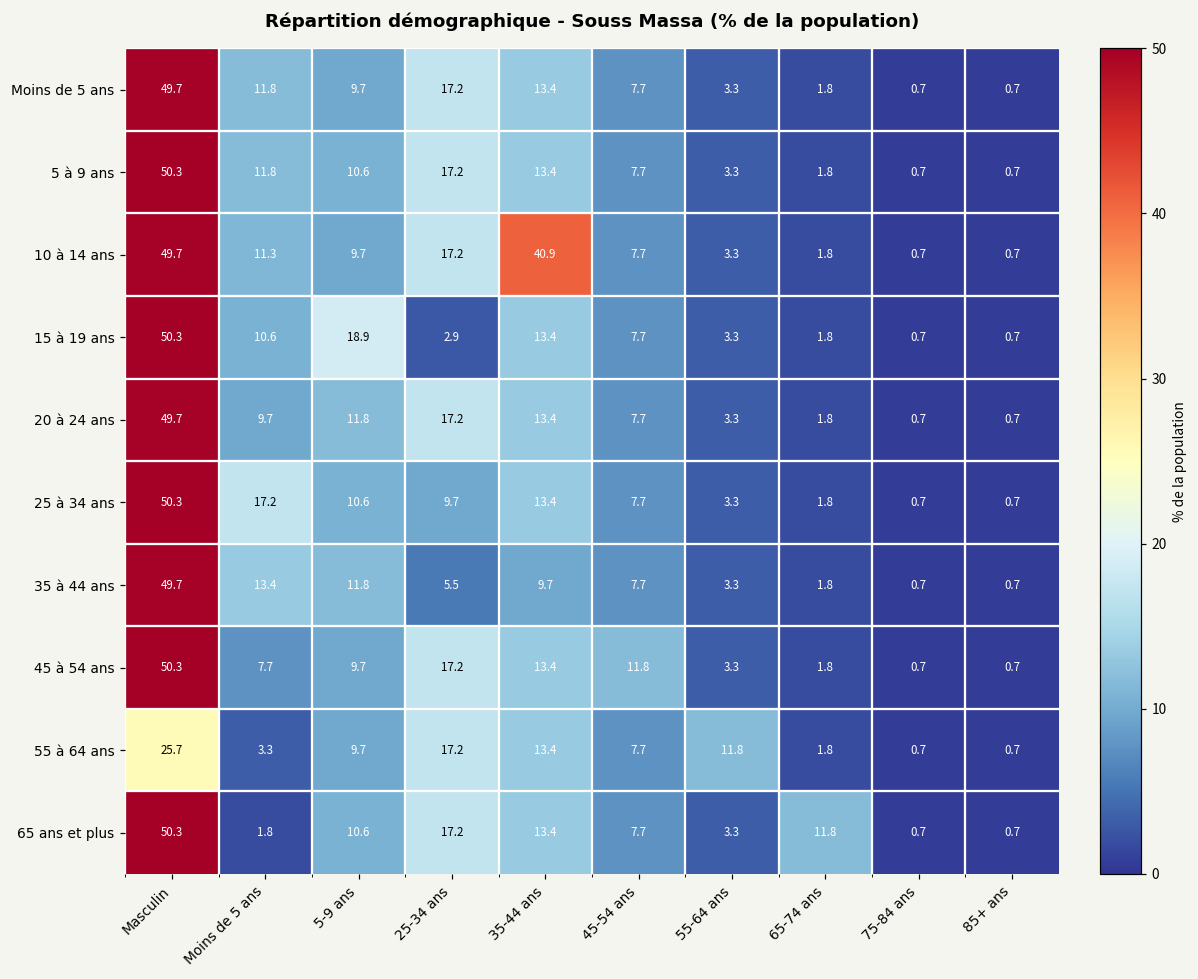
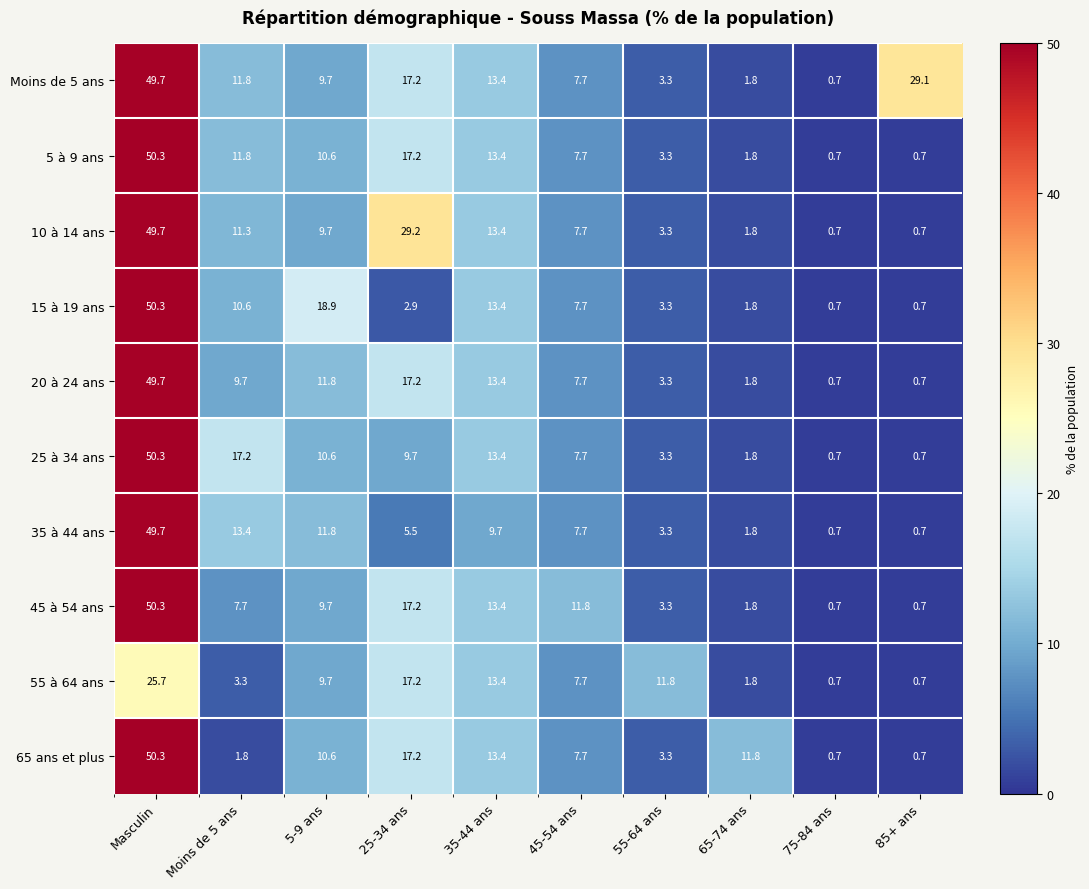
Moins de 5 ans, 85+ ans: 0.7 -> 29.1
10 à 14 ans, 25-34 ans: 17.2 -> 29.2
10 à 14 ans, 35-44 ans: 40.9 -> 13.4
